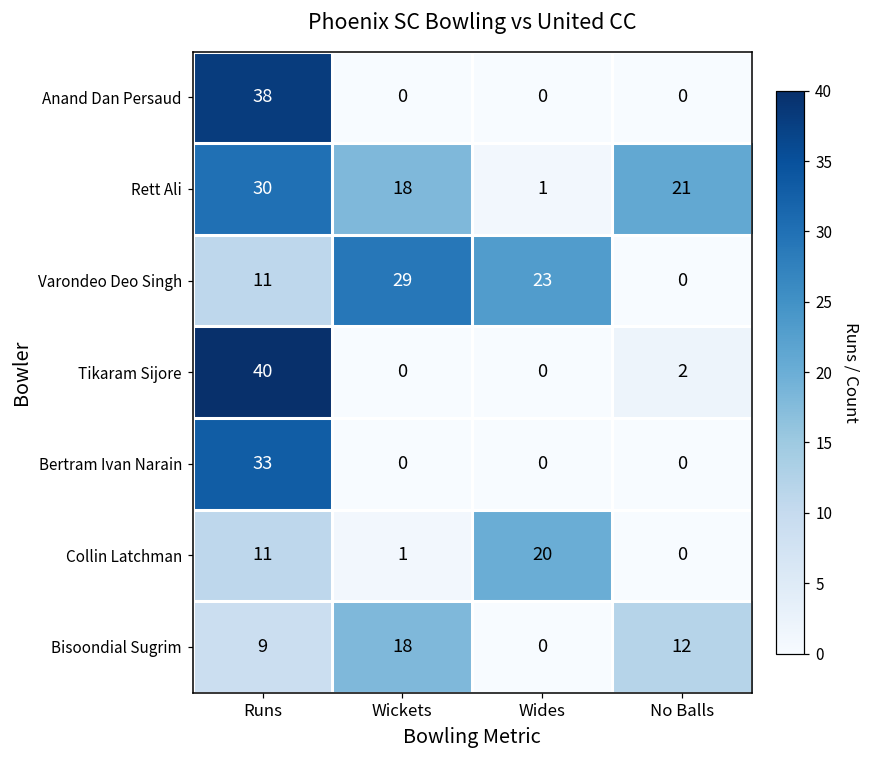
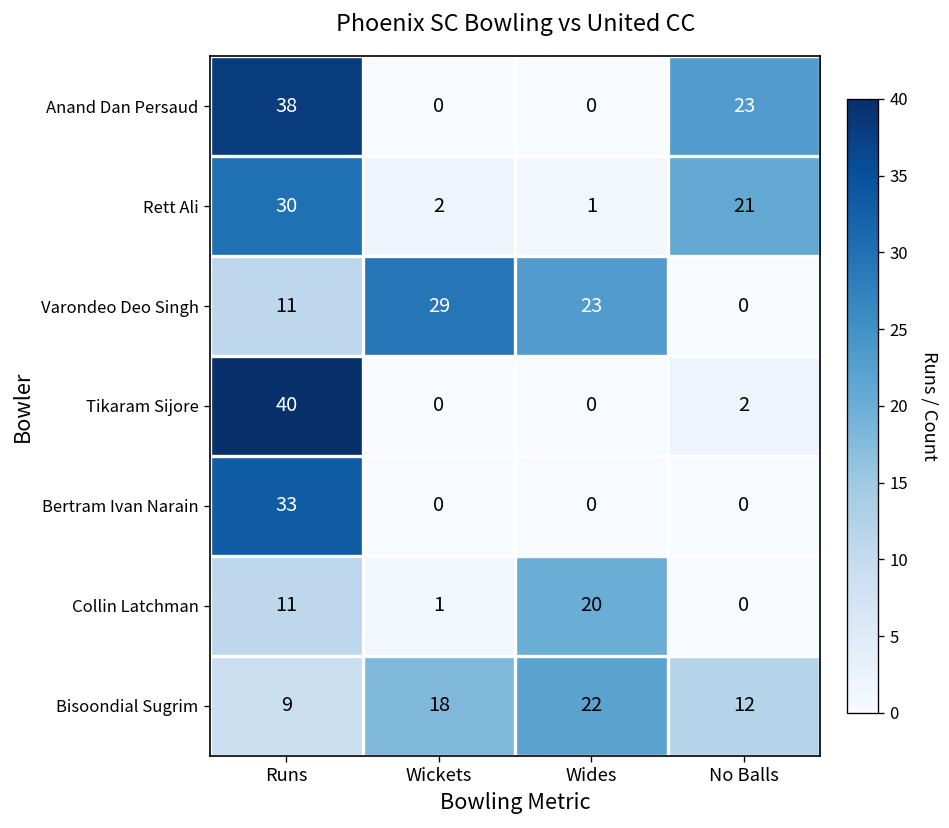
Anand Dan Persaud, No Balls: 0 -> 23
Rett Ali, Wickets: 18 -> 2
Bisoondial Sugrim, Wides: 0 -> 22
